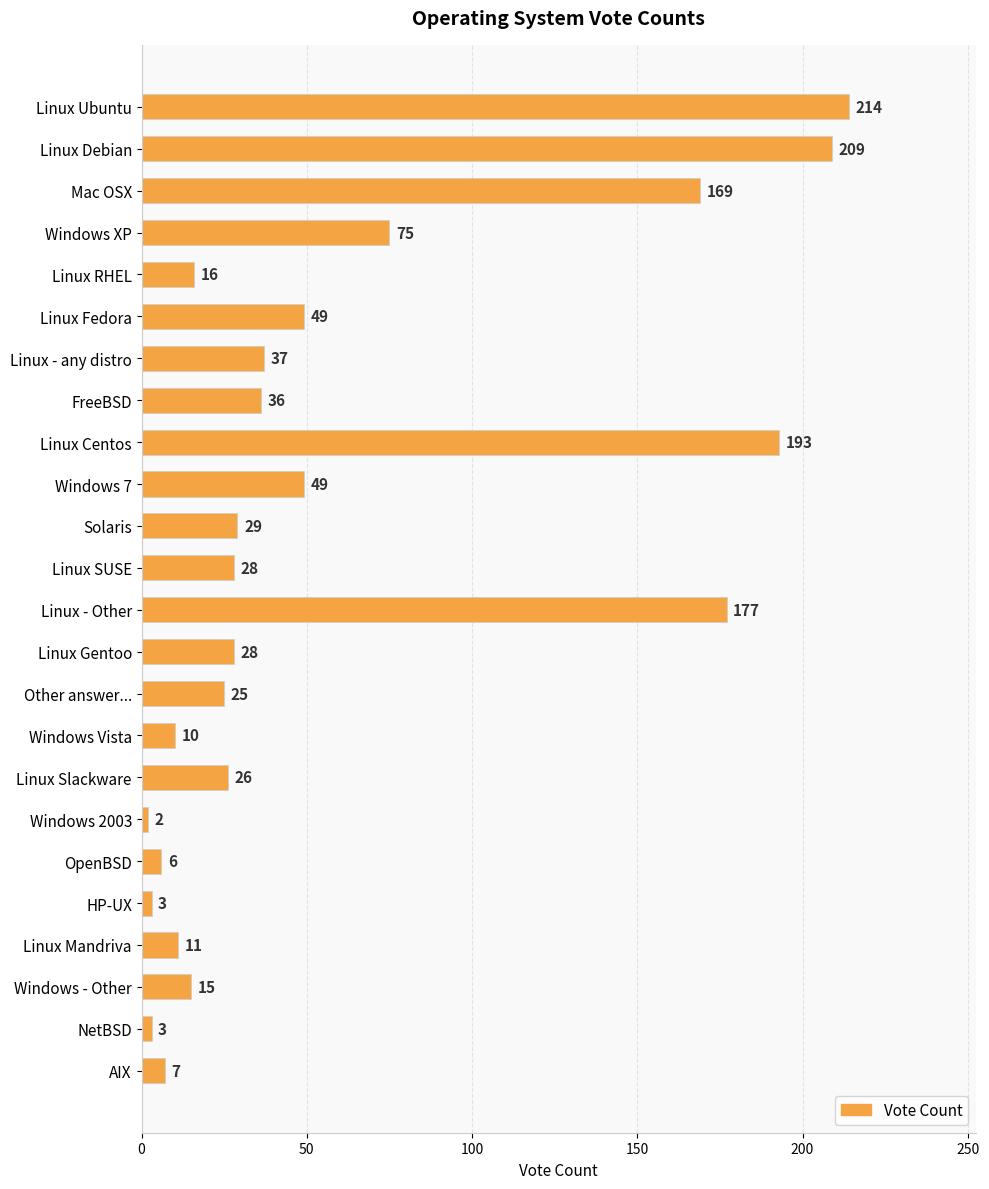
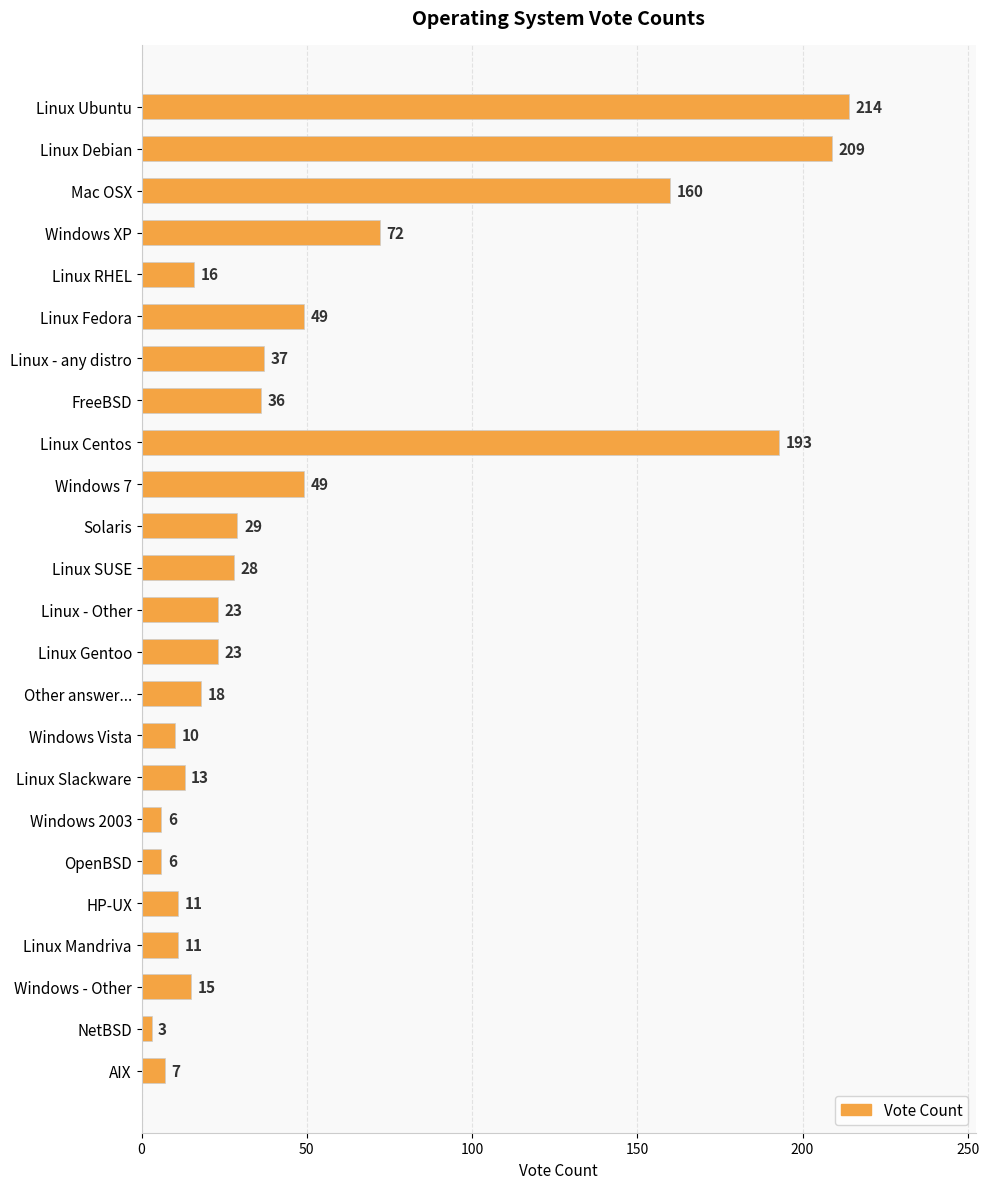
Mac OSX: 169 -> 160
Windows XP: 75 -> 72
Linux - Other: 177 -> 23
Linux Gentoo: 28 -> 23
Other answer...: 25 -> 18
Linux Slackware: 26 -> 13
Windows 2003: 2 -> 6
HP-UX: 3 -> 11
